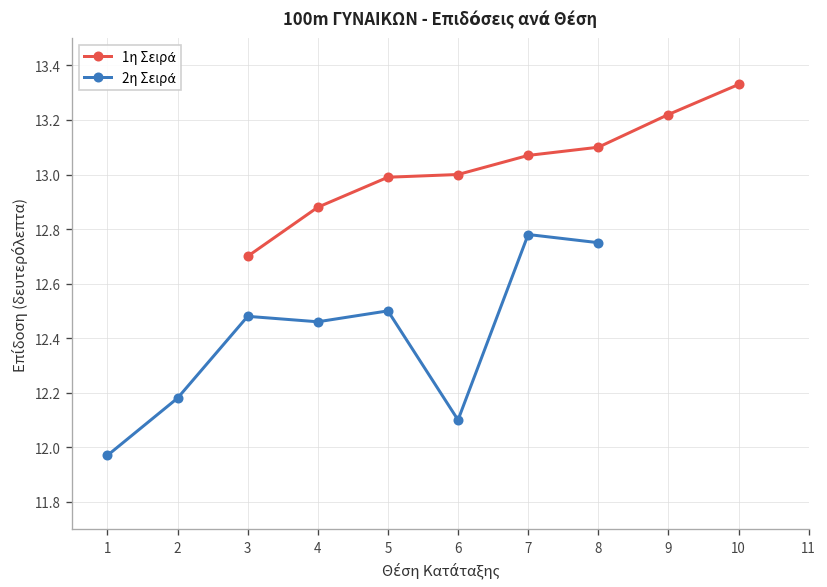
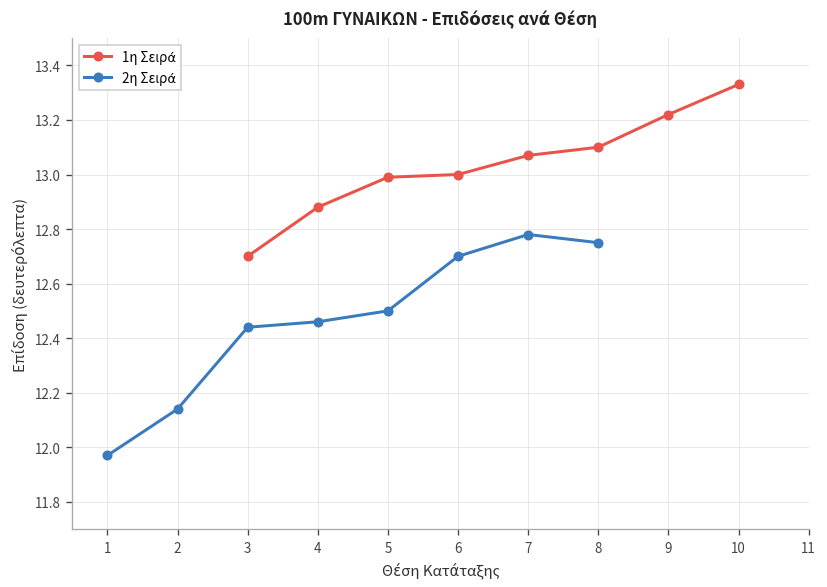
2η Σειρά, 2: 12.18 -> 12.14
2η Σειρά, 3: 12.48 -> 12.44
2η Σειρά, 6: 12.1 -> 12.7
